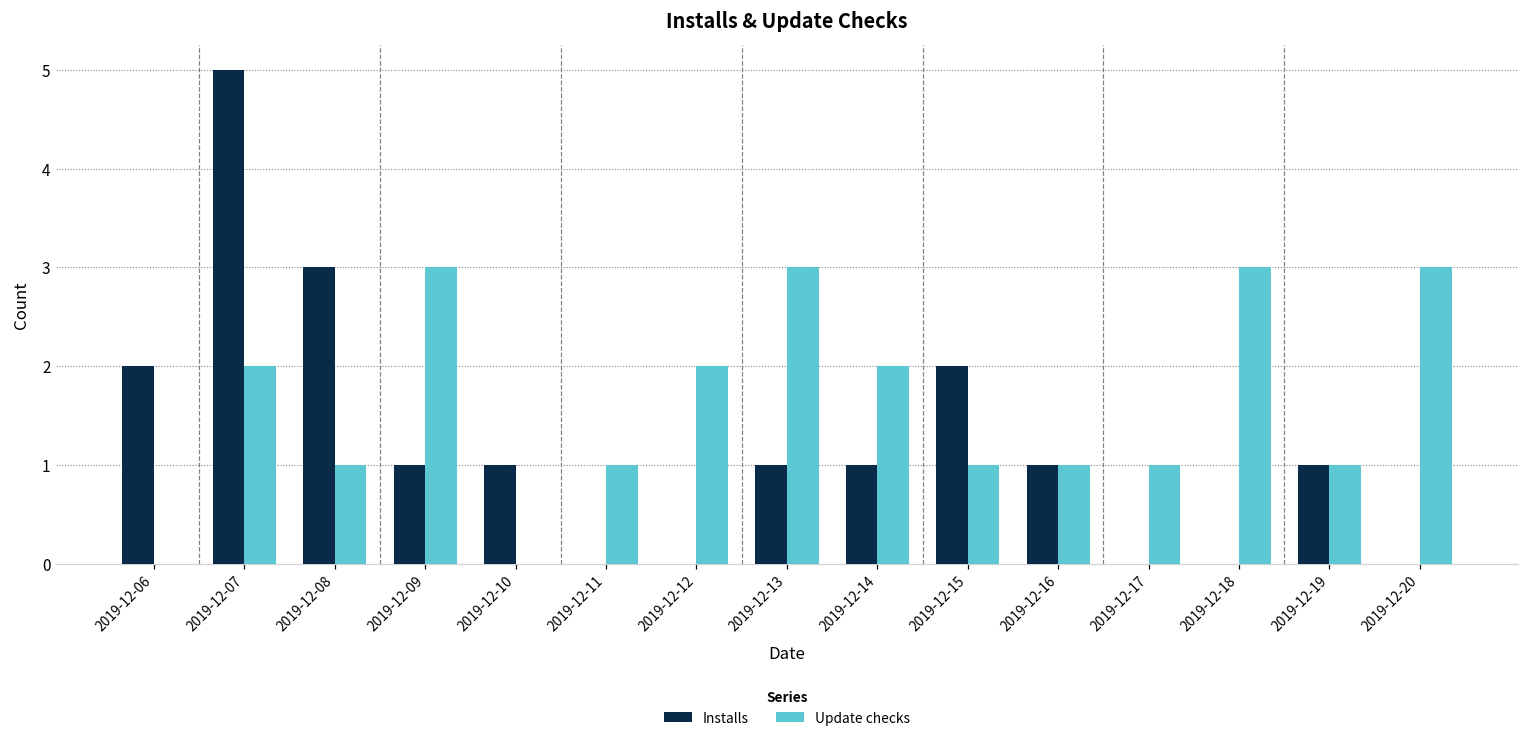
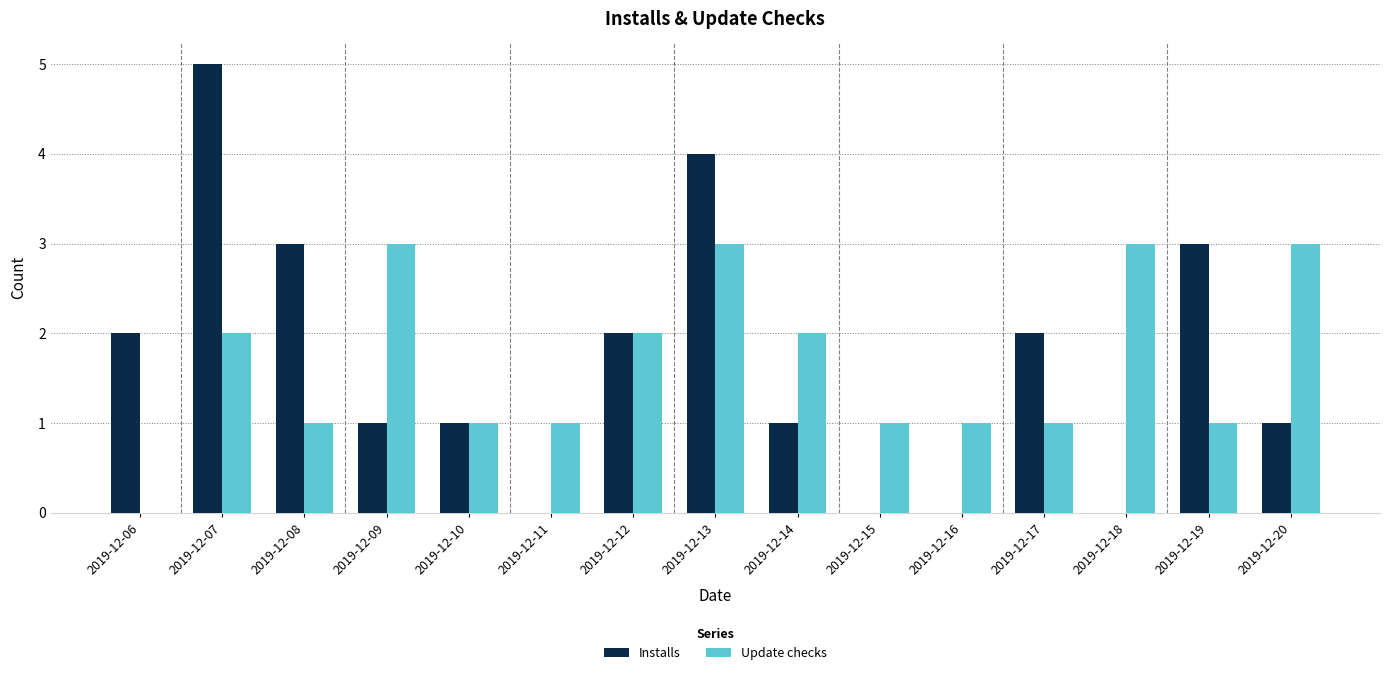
Update checks, 2019-12-10: 0 -> 1
Installs, 2019-12-12: 0 -> 2
Installs, 2019-12-13: 1 -> 4
Installs, 2019-12-15: 2 -> 0
Installs, 2019-12-16: 1 -> 0
Installs, 2019-12-17: 0 -> 2
Installs, 2019-12-19: 1 -> 3
Installs, 2019-12-20: 0 -> 1
